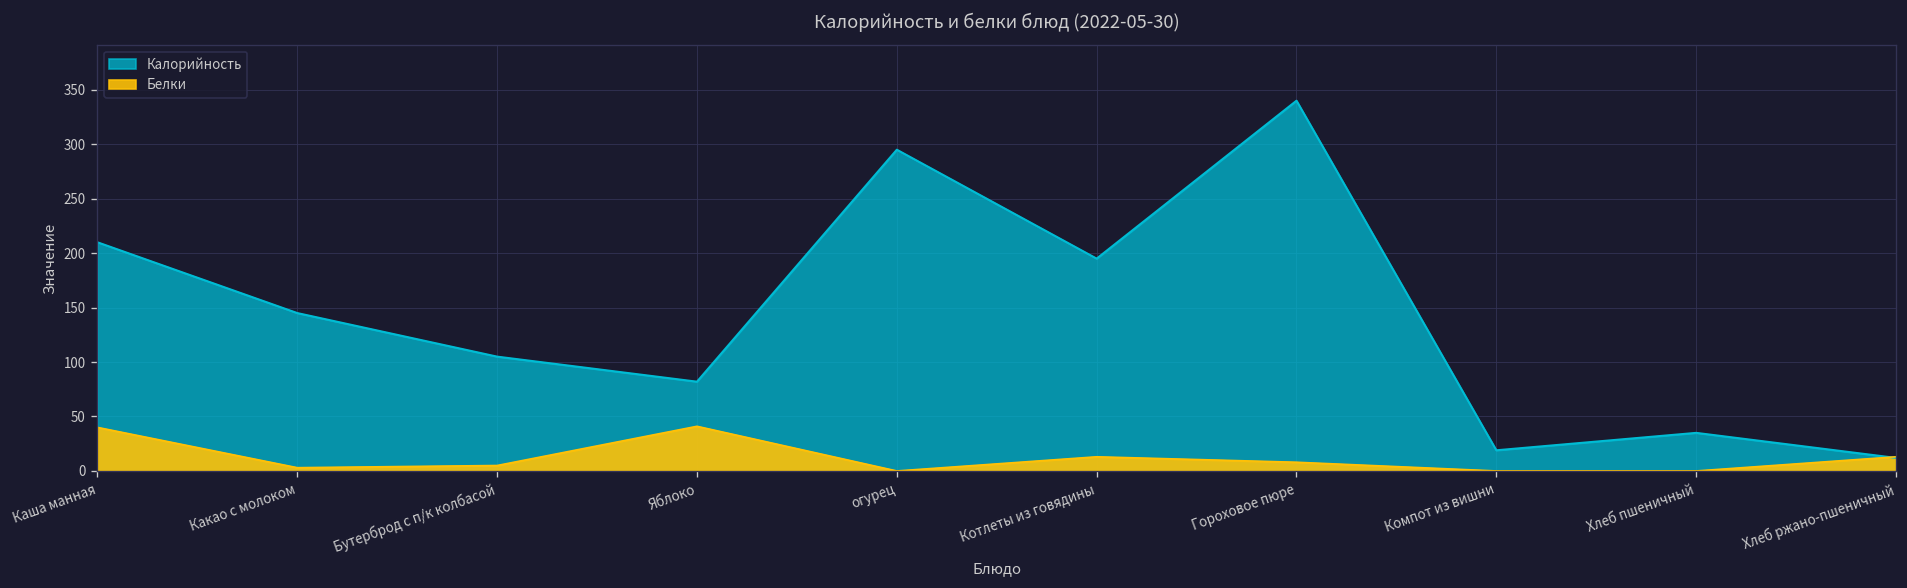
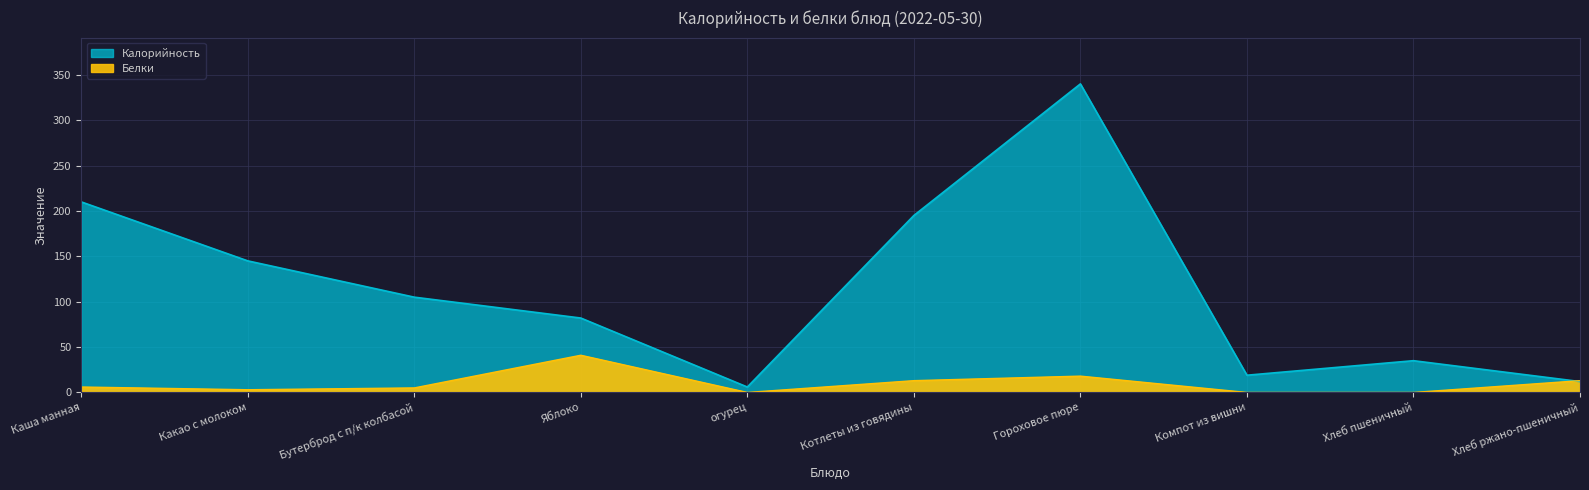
Белки, Каша манная: 40 -> 10
Калорийность, огурец: 300 -> 10
Белки, Гороховое пюре: 10 -> 20
